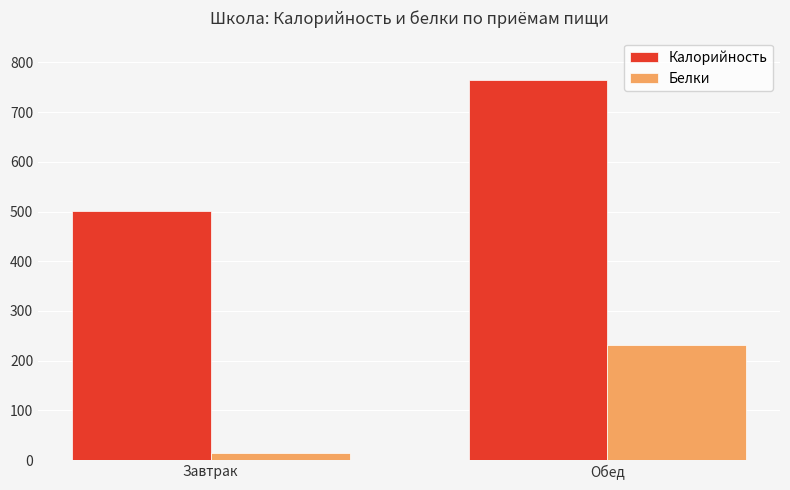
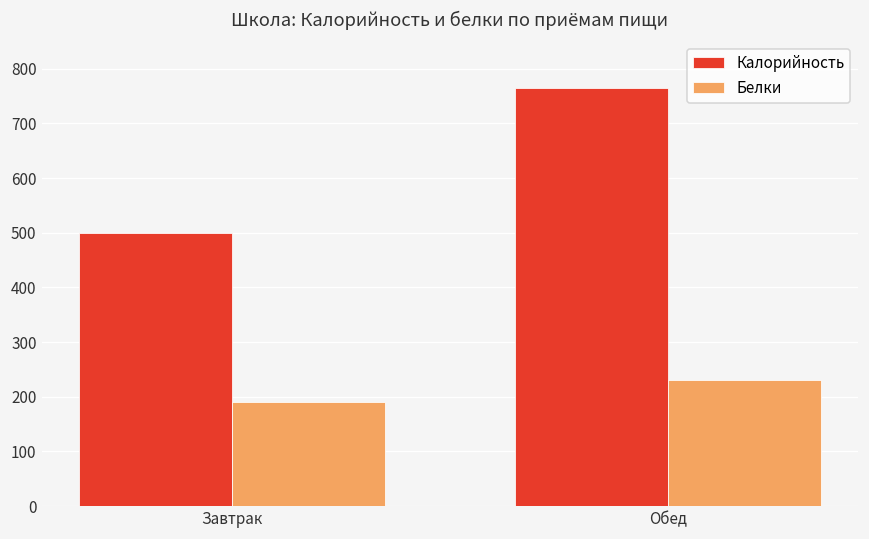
Белки, Завтрак: 10 -> 190
